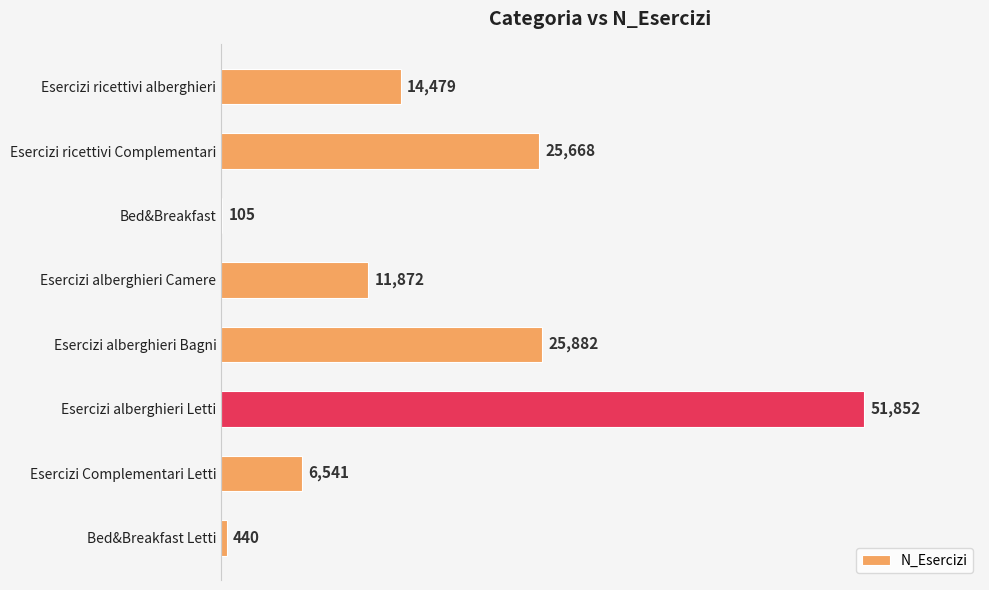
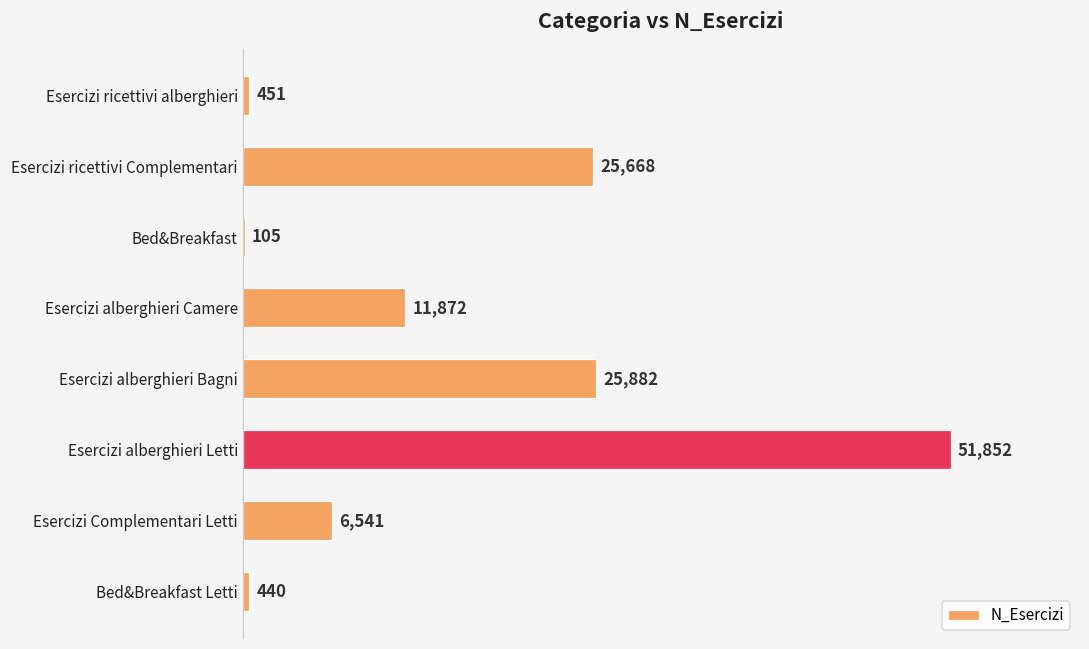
Esercizi ricettivi alberghieri: 14,479 -> 451
